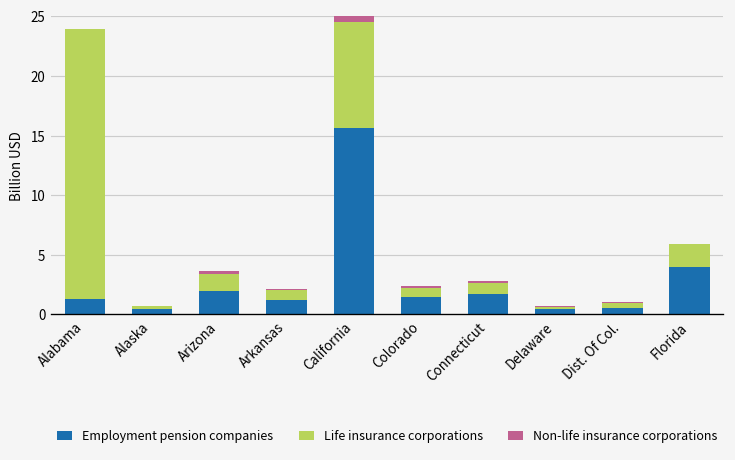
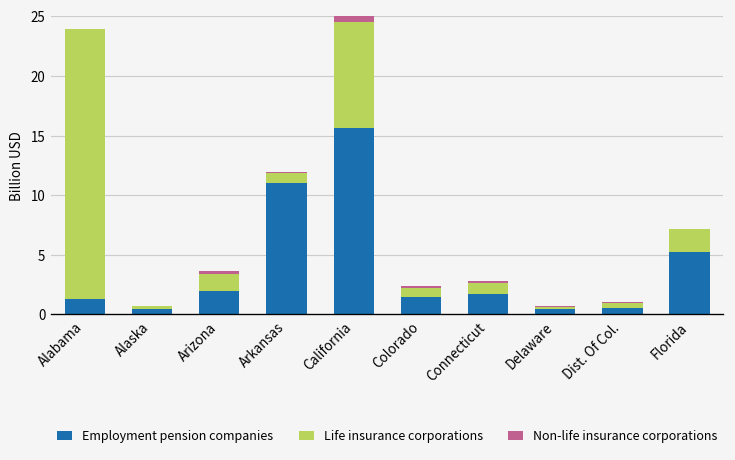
Employment pension companies, Arkansas: 1 -> 11
Employment pension companies, Florida: 4 -> 5
